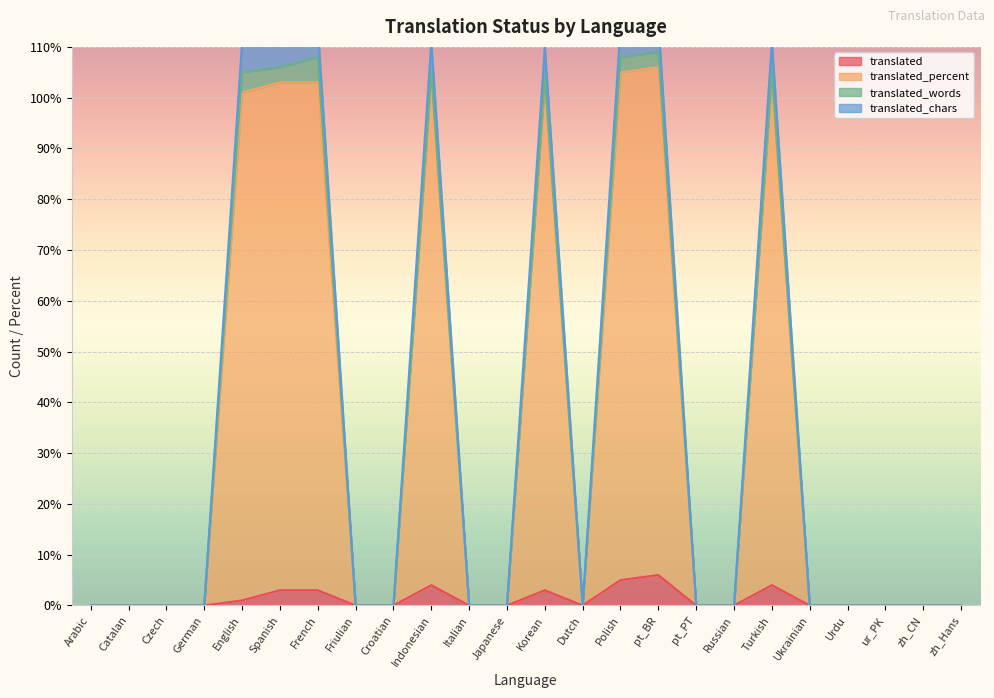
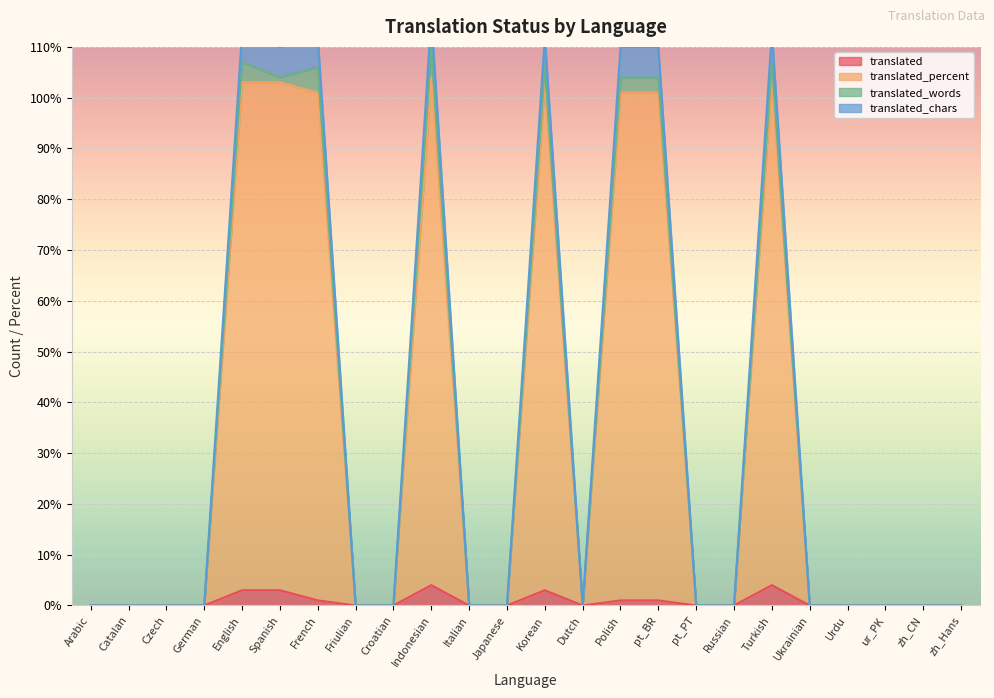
translated, English: 1% -> 3%
translated_words, Spanish: 3% -> 1%
translated, French: 3% -> 1%
translated_words, Indonesian: 1% -> 6%
translated_words, Korean: 1% -> 3%
translated, Polish: 5% -> 1%
translated, pt_BR: 6% -> 1%
translated_words, Turkish: 1% -> 3%
